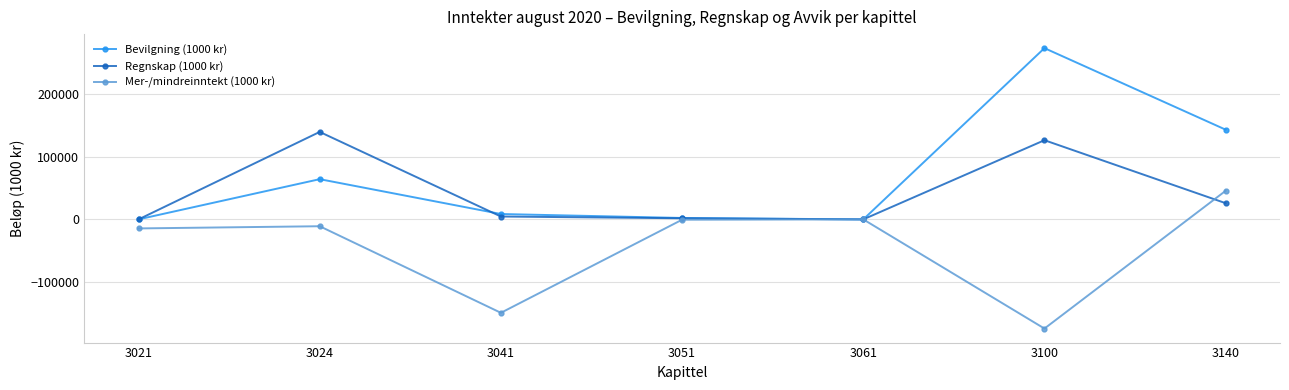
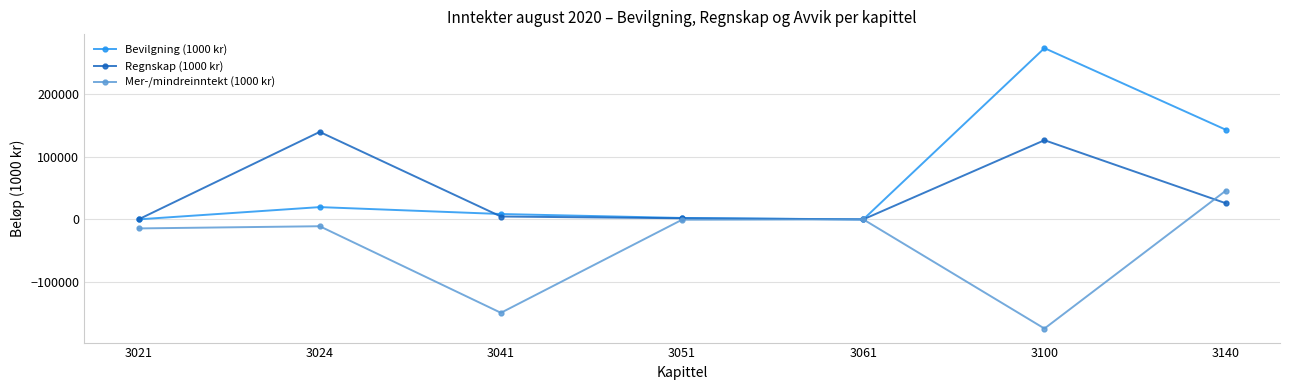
Bevilgning (1000 kr), 3024: 60000 -> 20000
